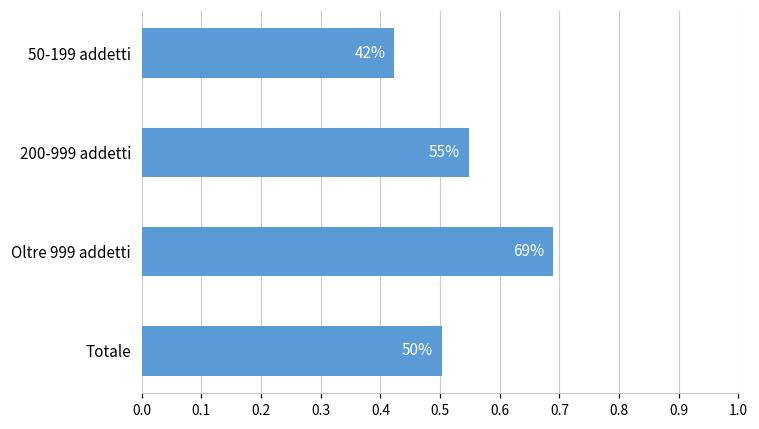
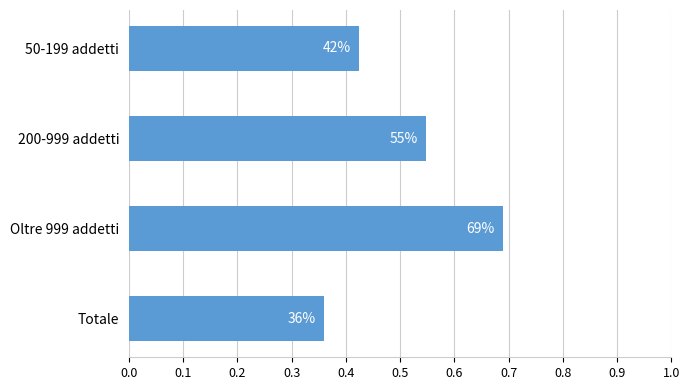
Totale: 50% -> 36%
